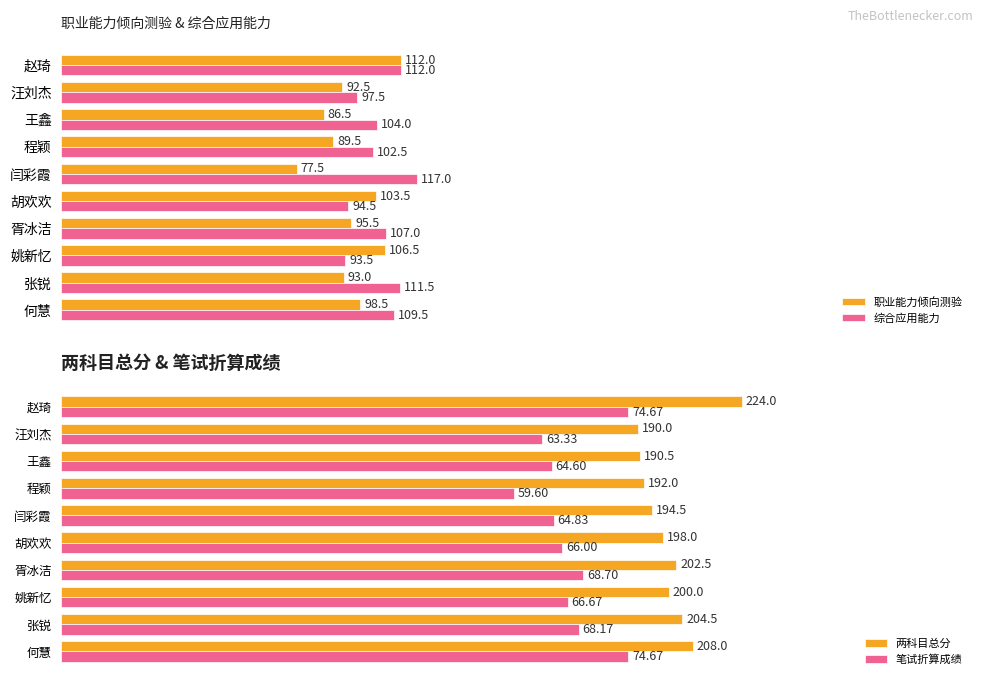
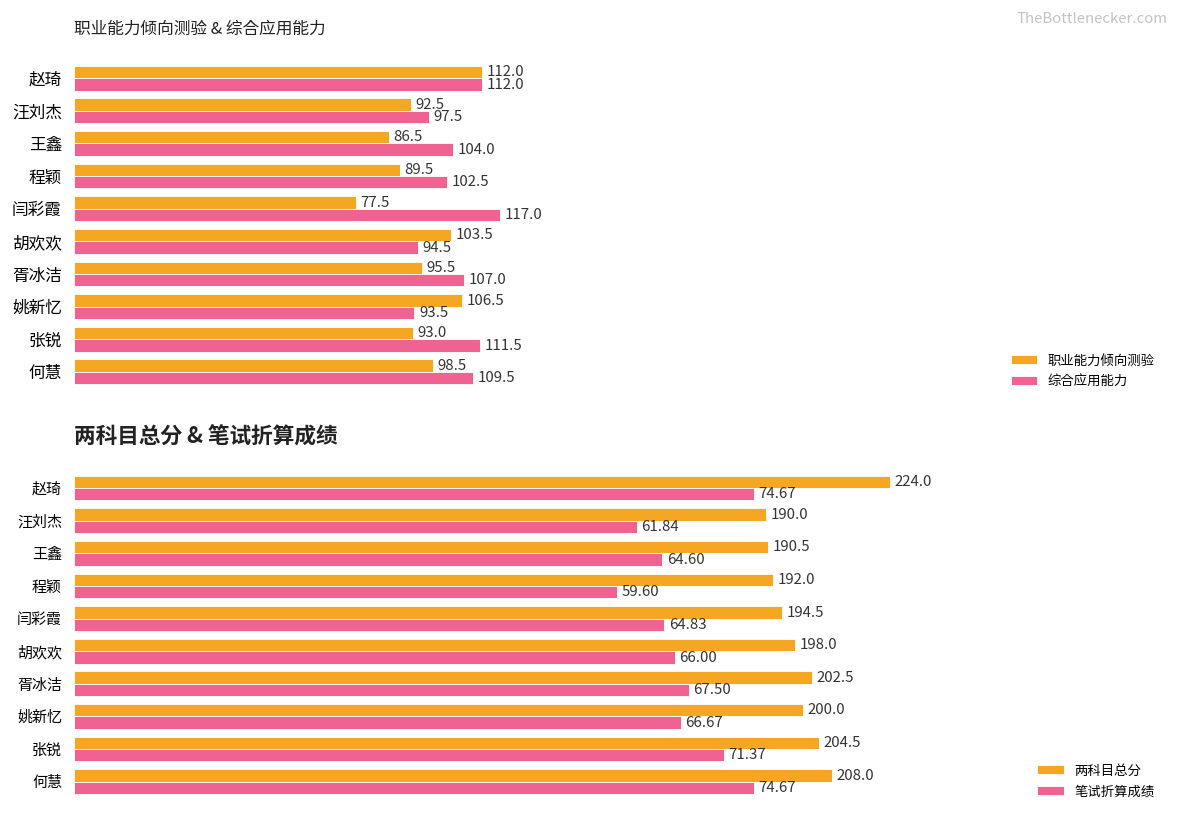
两科目总分 & 笔试折算成绩, 笔试折算成绩, 汪刘杰: 63.33 -> 61.84
两科目总分 & 笔试折算成绩, 笔试折算成绩, 胥冰洁: 68.70 -> 67.50
两科目总分 & 笔试折算成绩, 笔试折算成绩, 张锐: 68.17 -> 71.37
